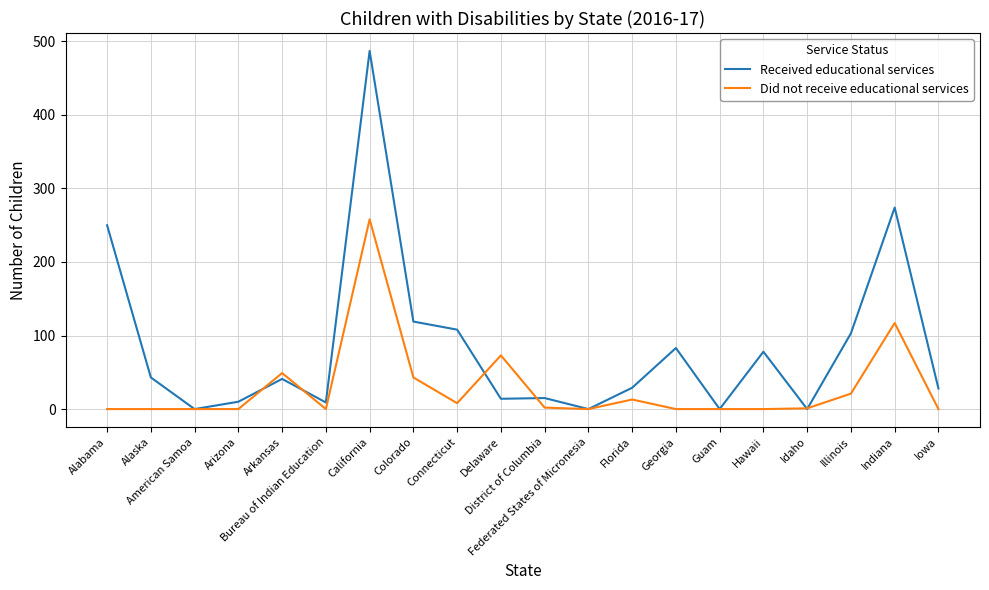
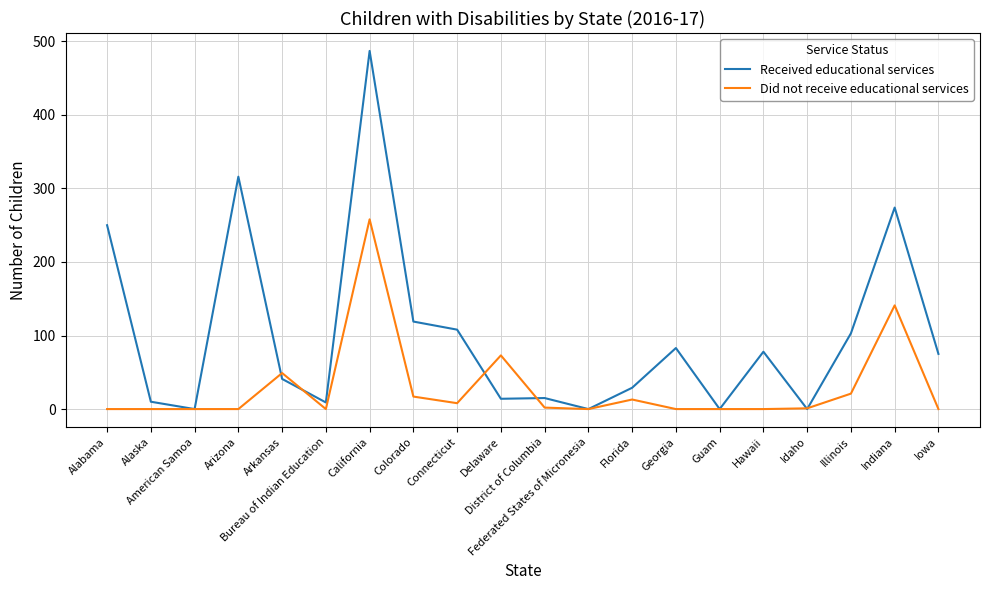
Received educational services, Alaska: 40 -> 10
Received educational services, Arizona: 10 -> 320
Did not receive educational services, Colorado: 40 -> 20
Did not receive educational services, Indiana: 120 -> 140
Received educational services, Iowa: 30 -> 80
